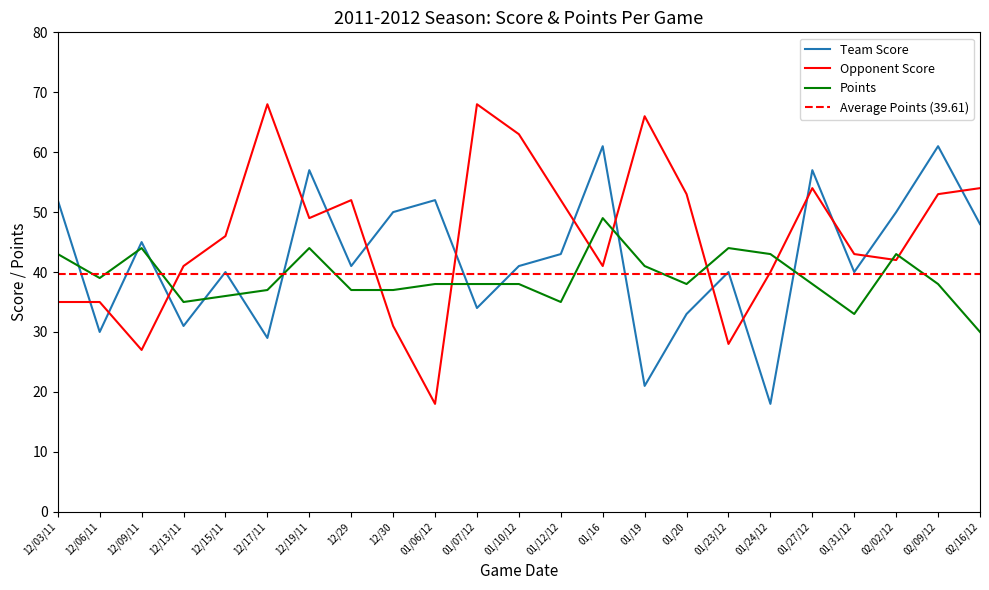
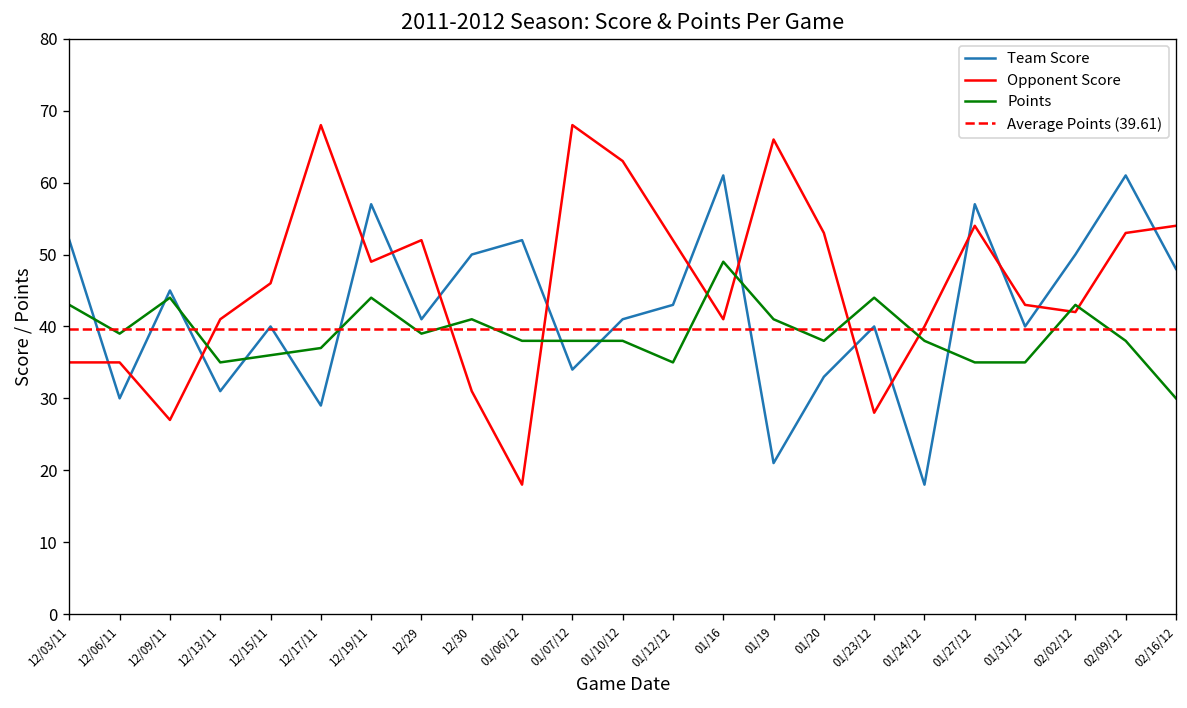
Points, 12/29: 37 -> 39
Points, 12/30: 37 -> 41
Points, 01/24/12: 43 -> 38
Points, 01/27/12: 38 -> 35
Points, 01/31/12: 33 -> 35
